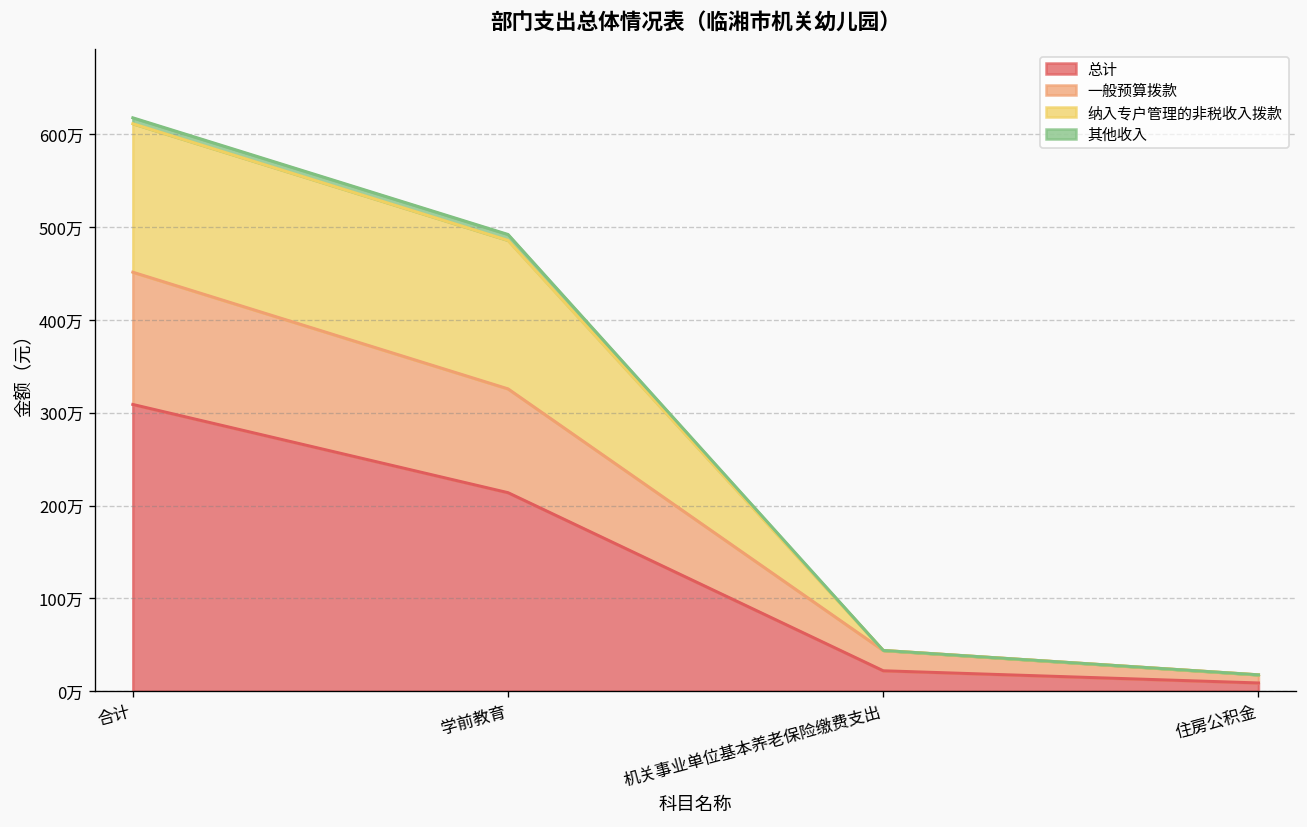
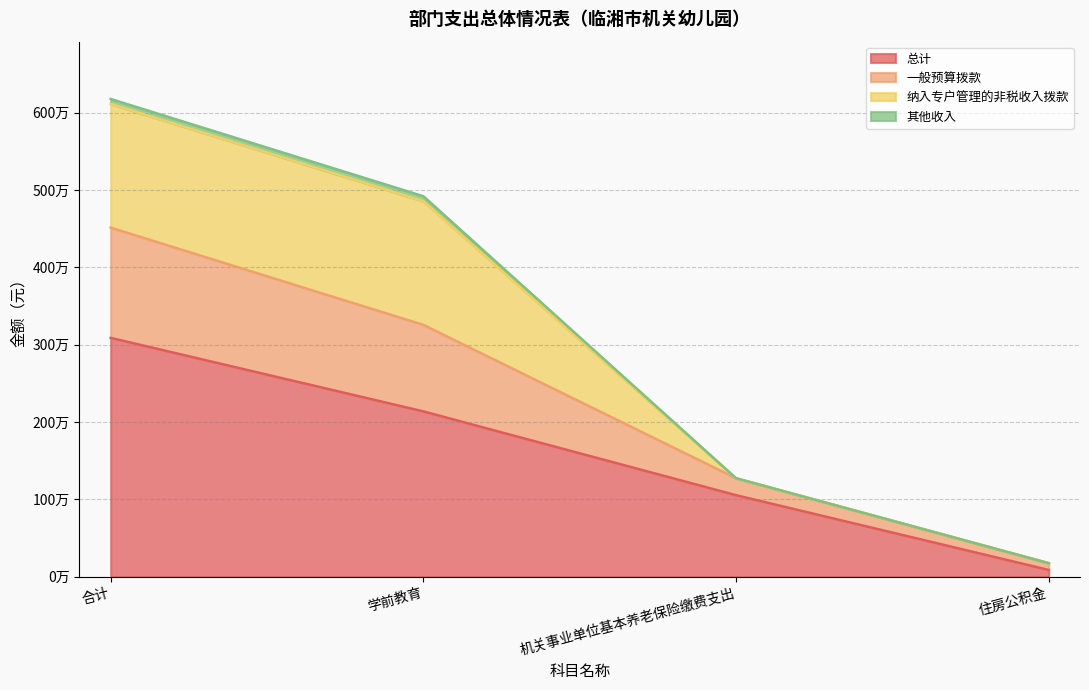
总计, 机关事业单位基本养老保险缴费支出: 20万 -> 110万
